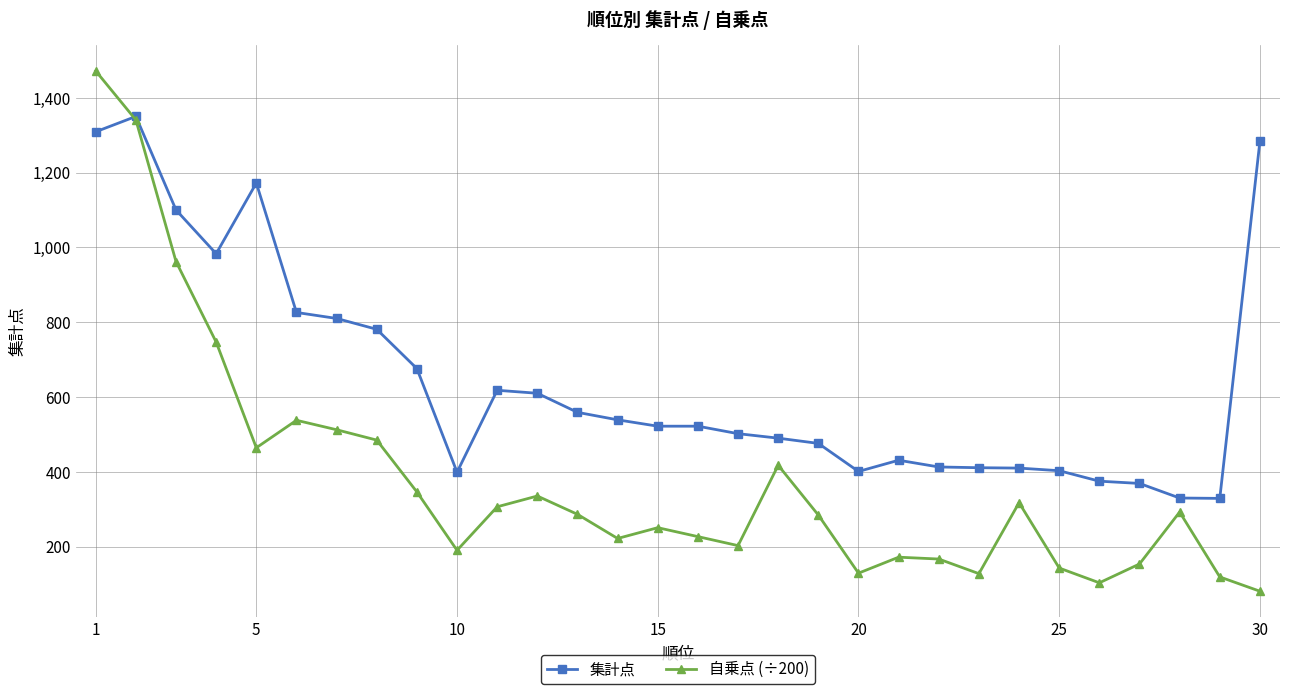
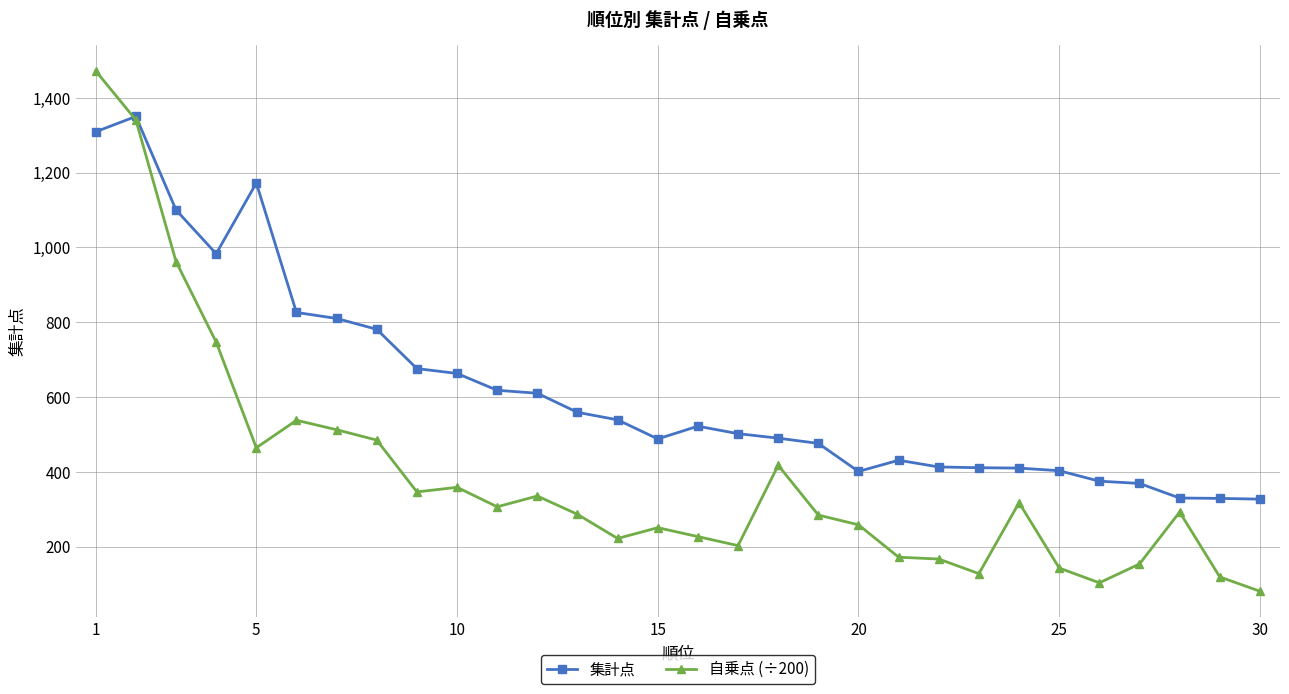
集計点, 10: 400 -> 660
自乗点 (÷200), 10: 190 -> 360
集計点, 15: 520 -> 490
自乗点 (÷200), 20: 130 -> 260
集計点, 30: 1,280 -> 330
